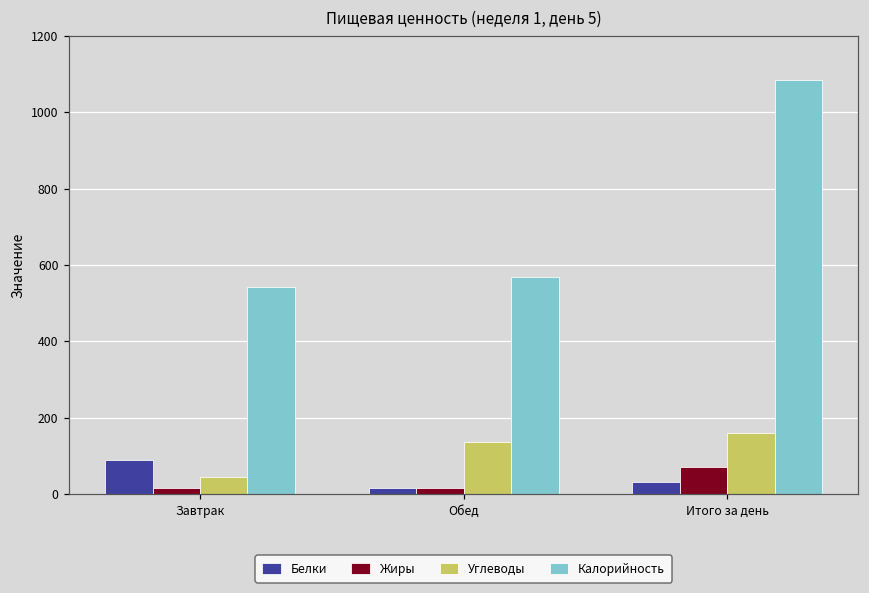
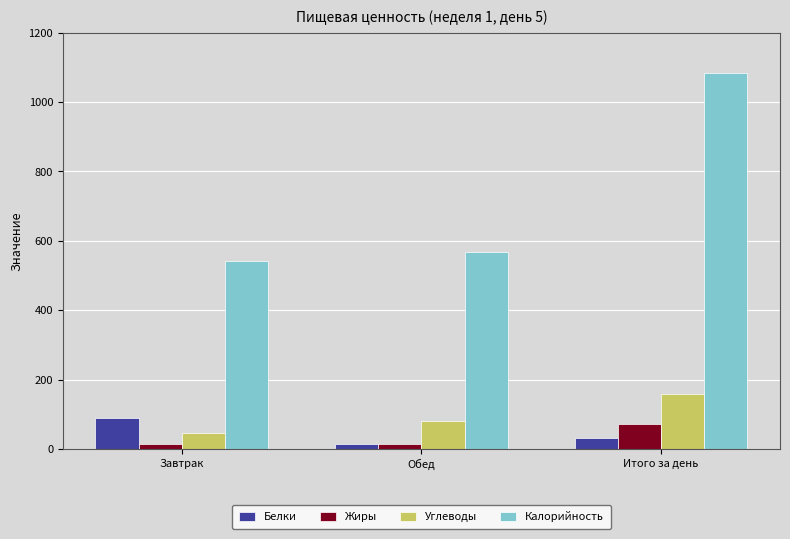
Углеводы, Обед: 140 -> 80
